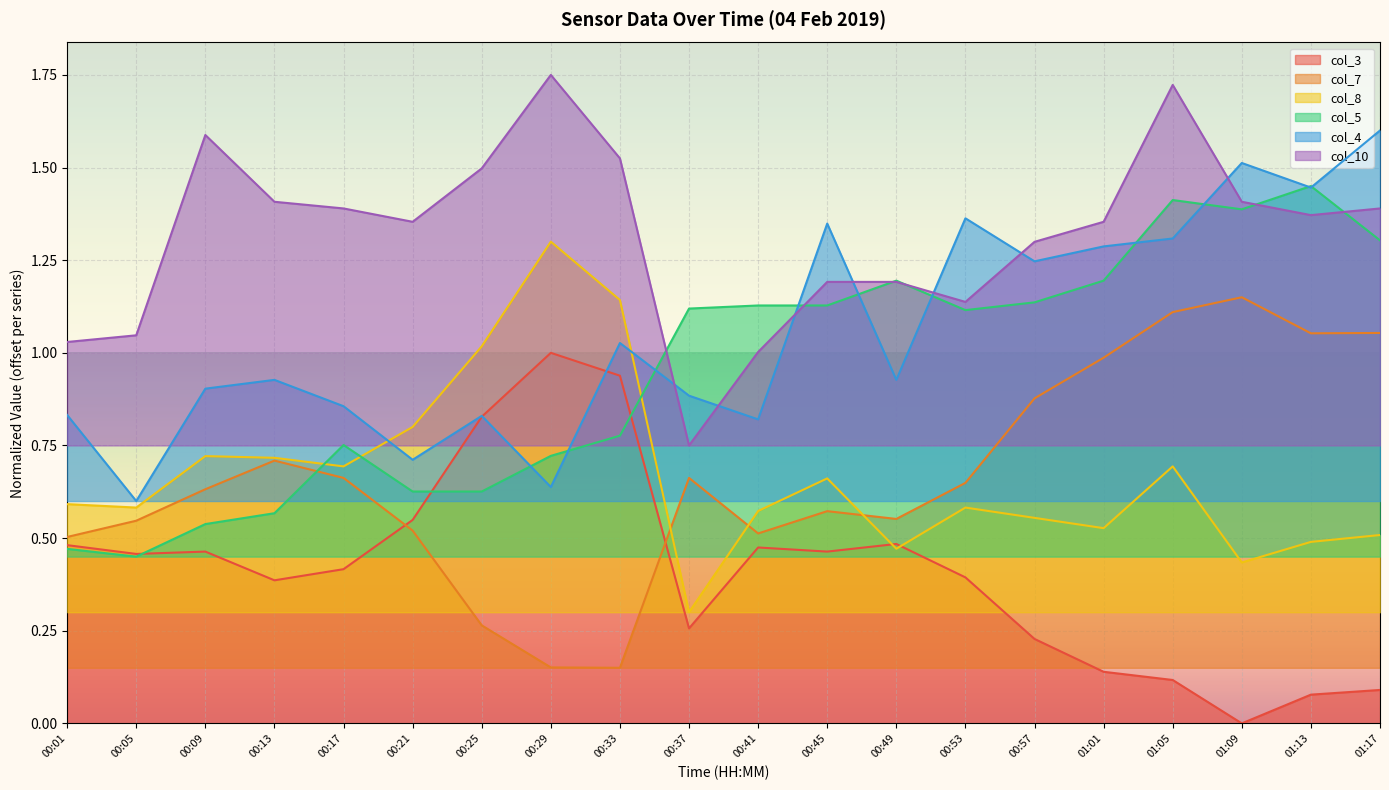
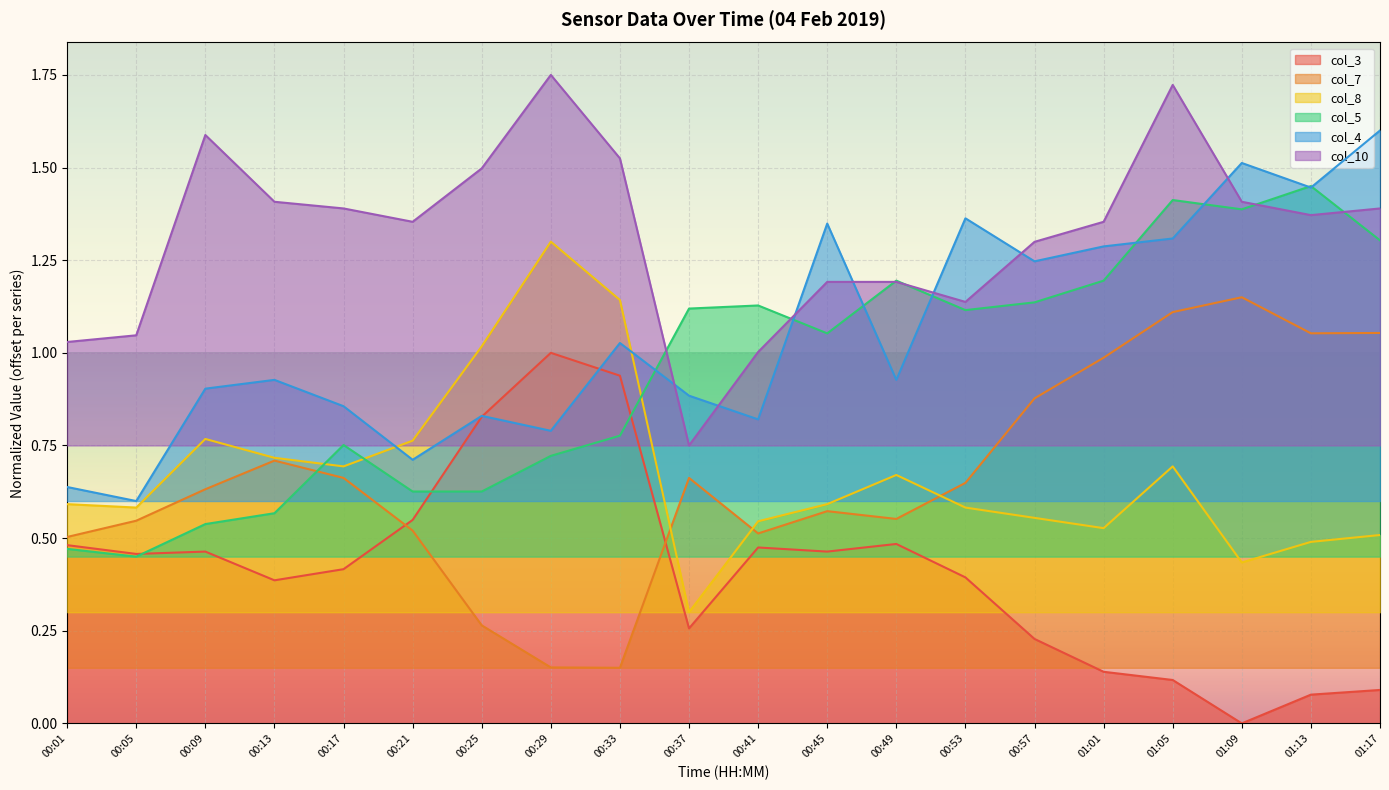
col_4, 00:01: 0.83 -> 0.64
col_8, 00:09: 0.72 -> 0.77
col_8, 00:21: 0.80 -> 0.76
col_4, 00:29: 0.64 -> 0.79
col_8, 00:41: 0.57 -> 0.55
col_8, 00:45: 0.66 -> 0.59
col_5, 00:45: 1.13 -> 1.05
col_8, 00:49: 0.47 -> 0.67
